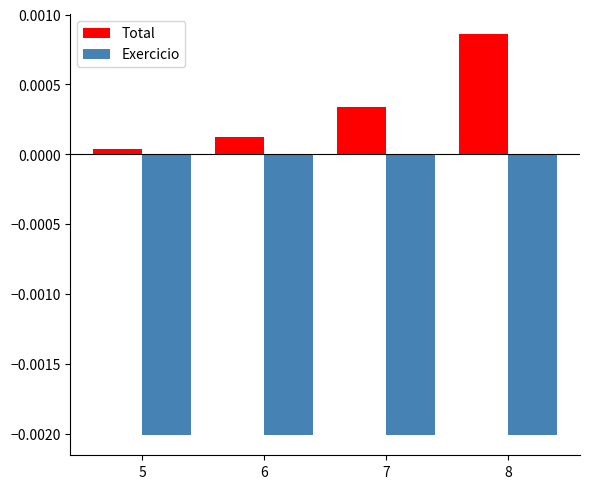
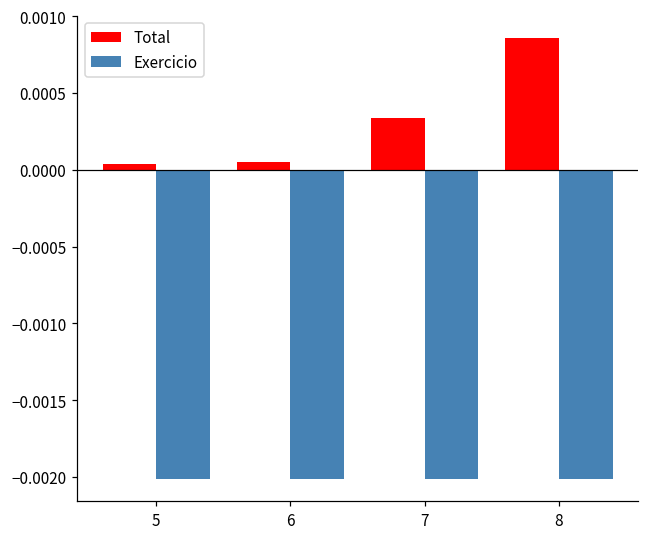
Total, 6: 0.00012 -> 0.00005
